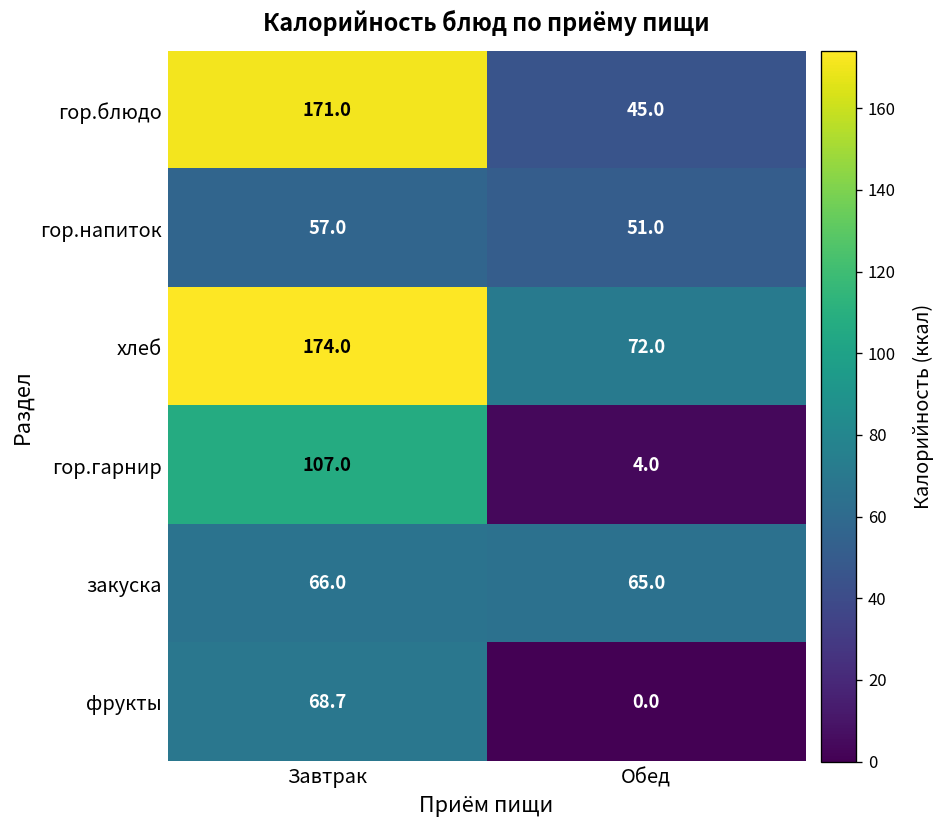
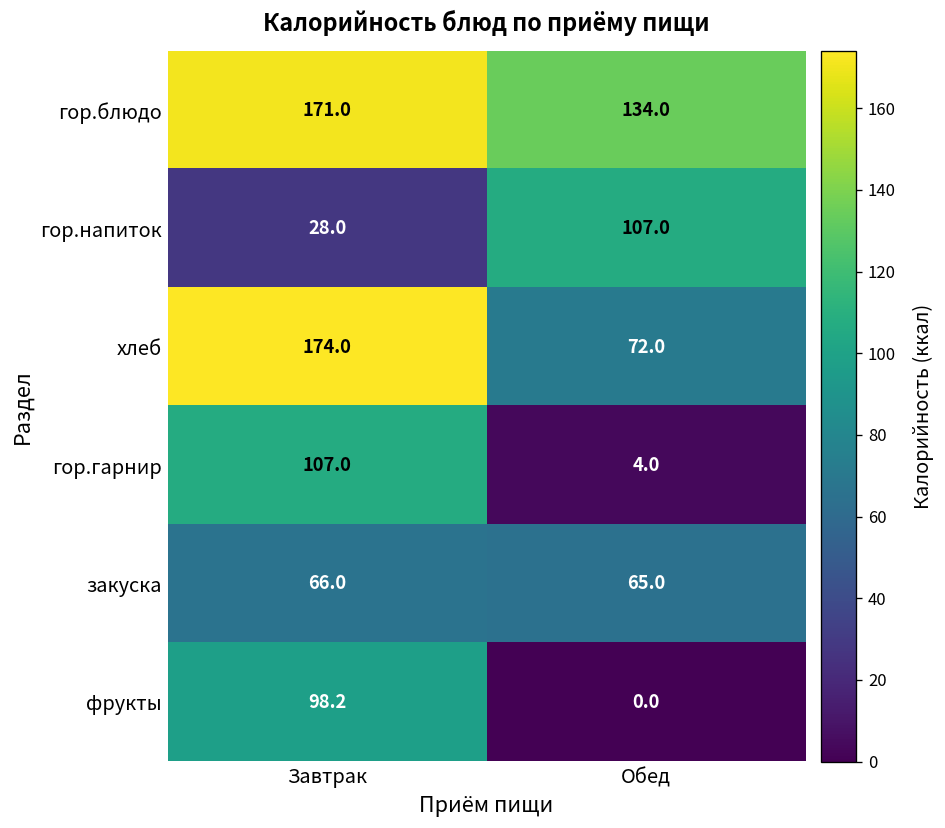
гор.блюдо, Обед: 45.0 -> 134.0
гор.напиток, Завтрак: 57.0 -> 28.0
гор.напиток, Обед: 51.0 -> 107.0
фрукты, Завтрак: 68.7 -> 98.2
